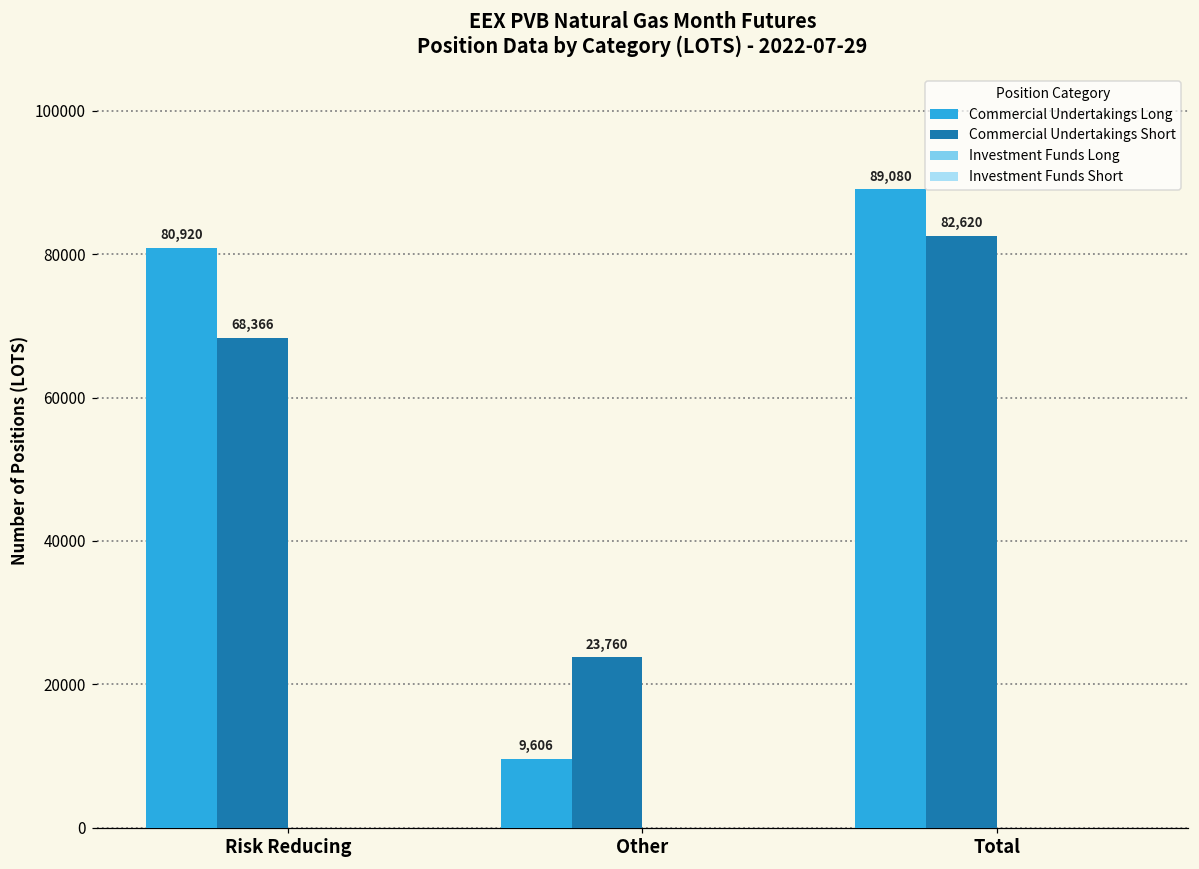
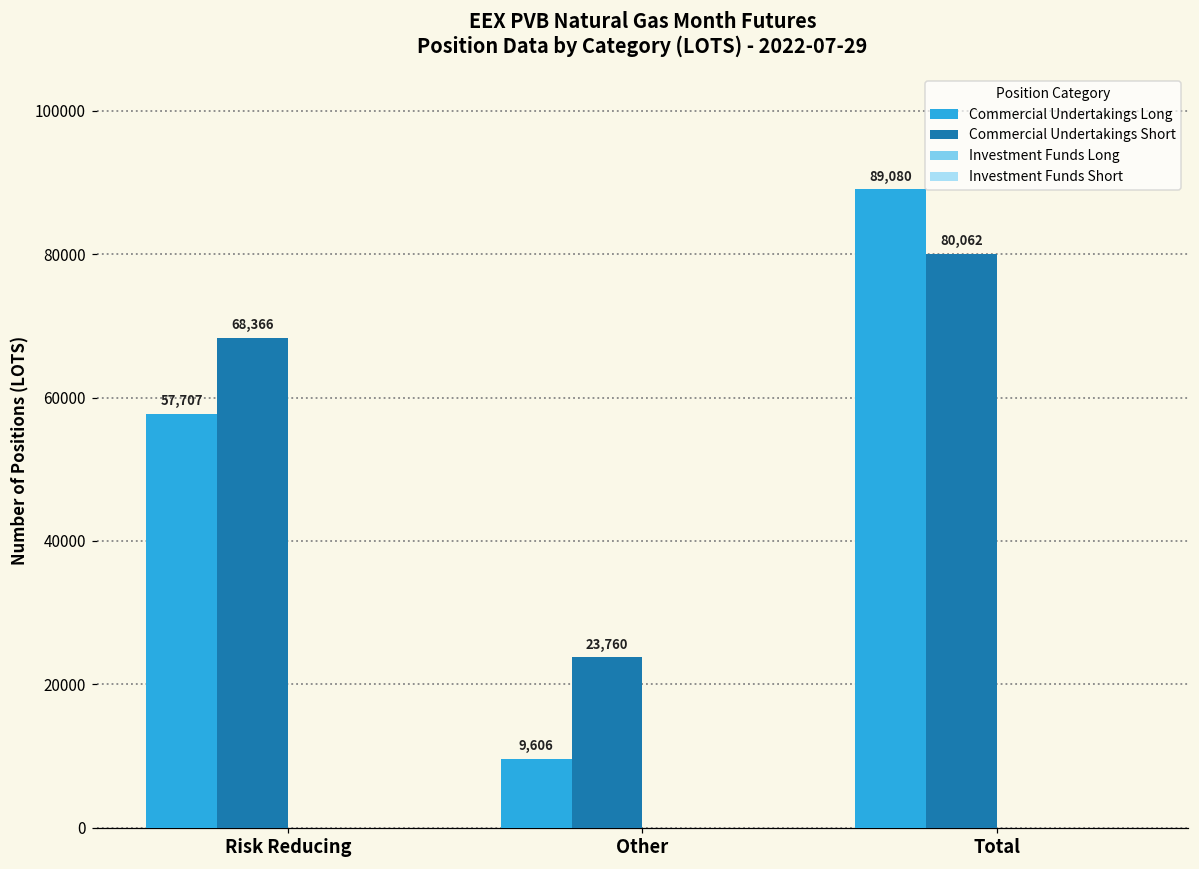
Commercial Undertakings Long, Risk Reducing: 80,920 -> 57,707
Commercial Undertakings Short, Total: 82,620 -> 80,062
